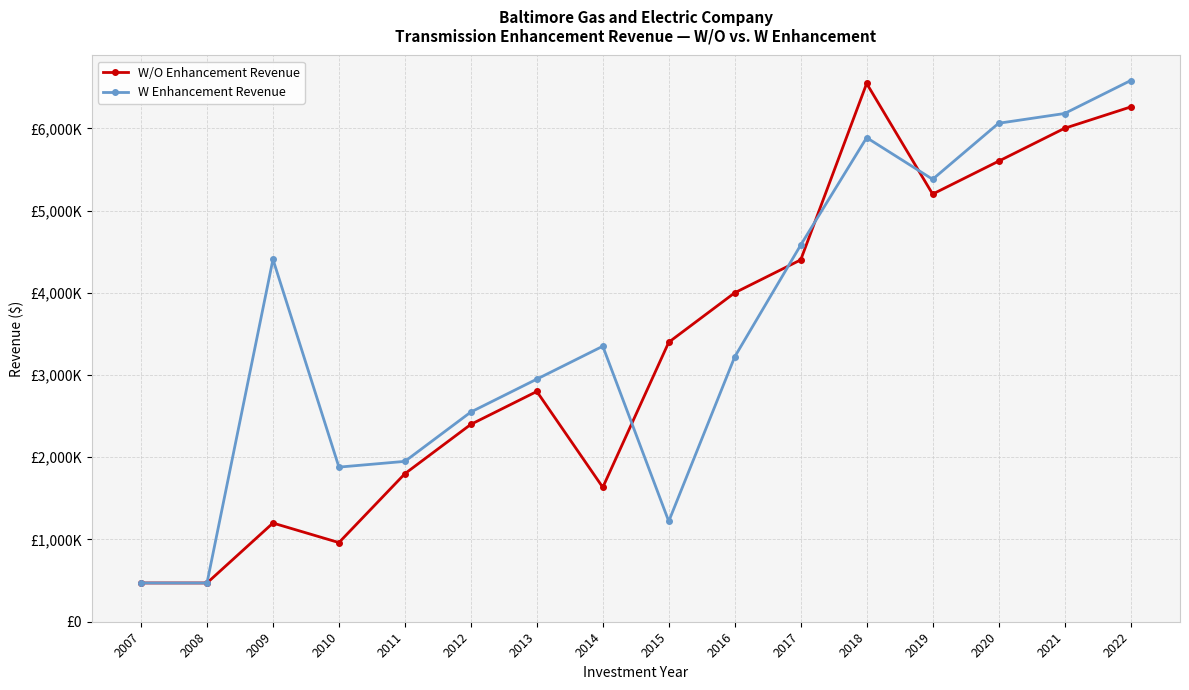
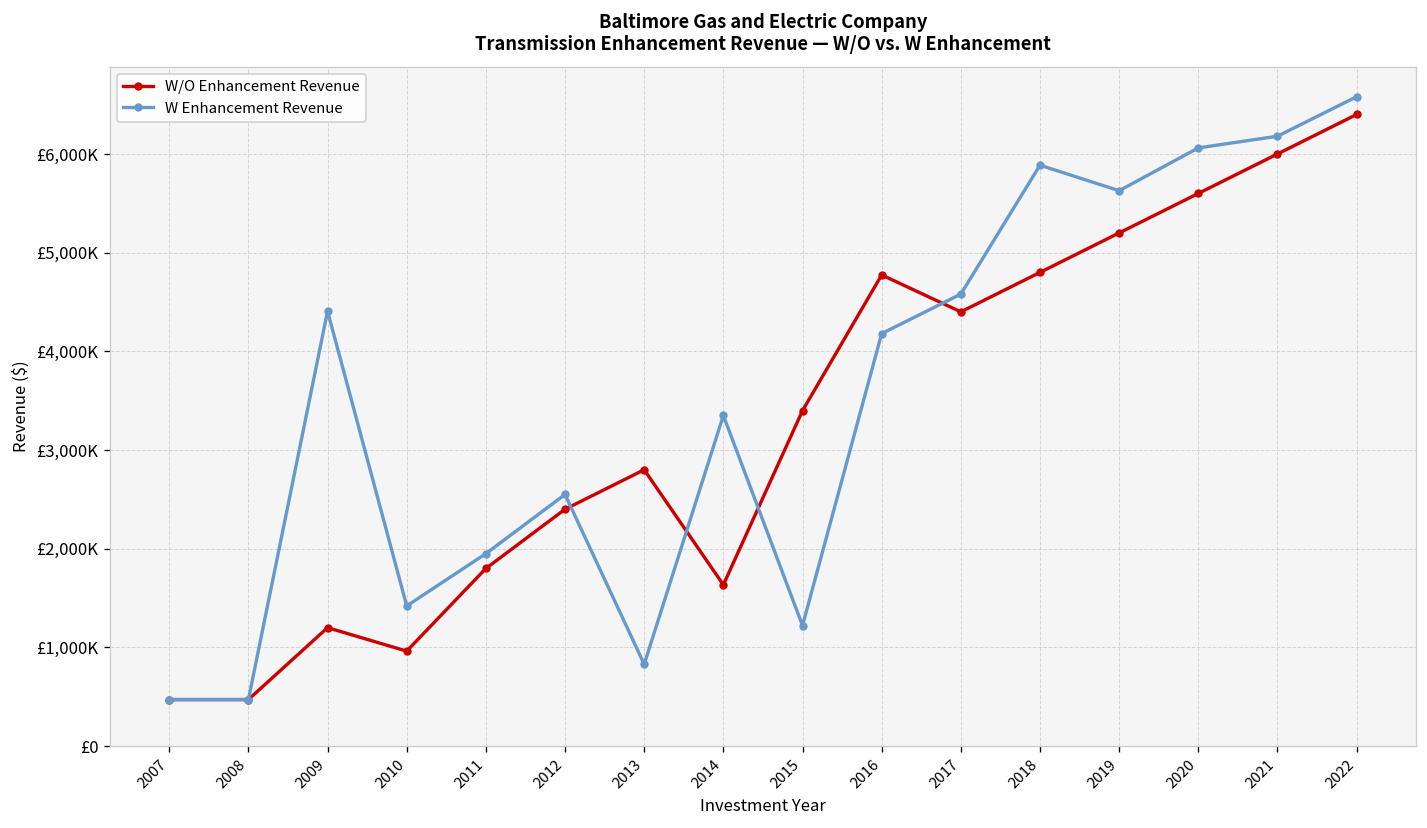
W Enhancement Revenue, 2010: £1,900,000 -> £1,400,000
W Enhancement Revenue, 2013: £3,000,000 -> £800,000
W/O Enhancement Revenue, 2016: £4,000,000 -> £4,800,000
W Enhancement Revenue, 2016: £3,200,000 -> £4,200,000
W/O Enhancement Revenue, 2018: £6,500,000 -> £4,800,000
W Enhancement Revenue, 2019: £5,400,000 -> £5,600,000
W/O Enhancement Revenue, 2022: £6,300,000 -> £6,400,000
